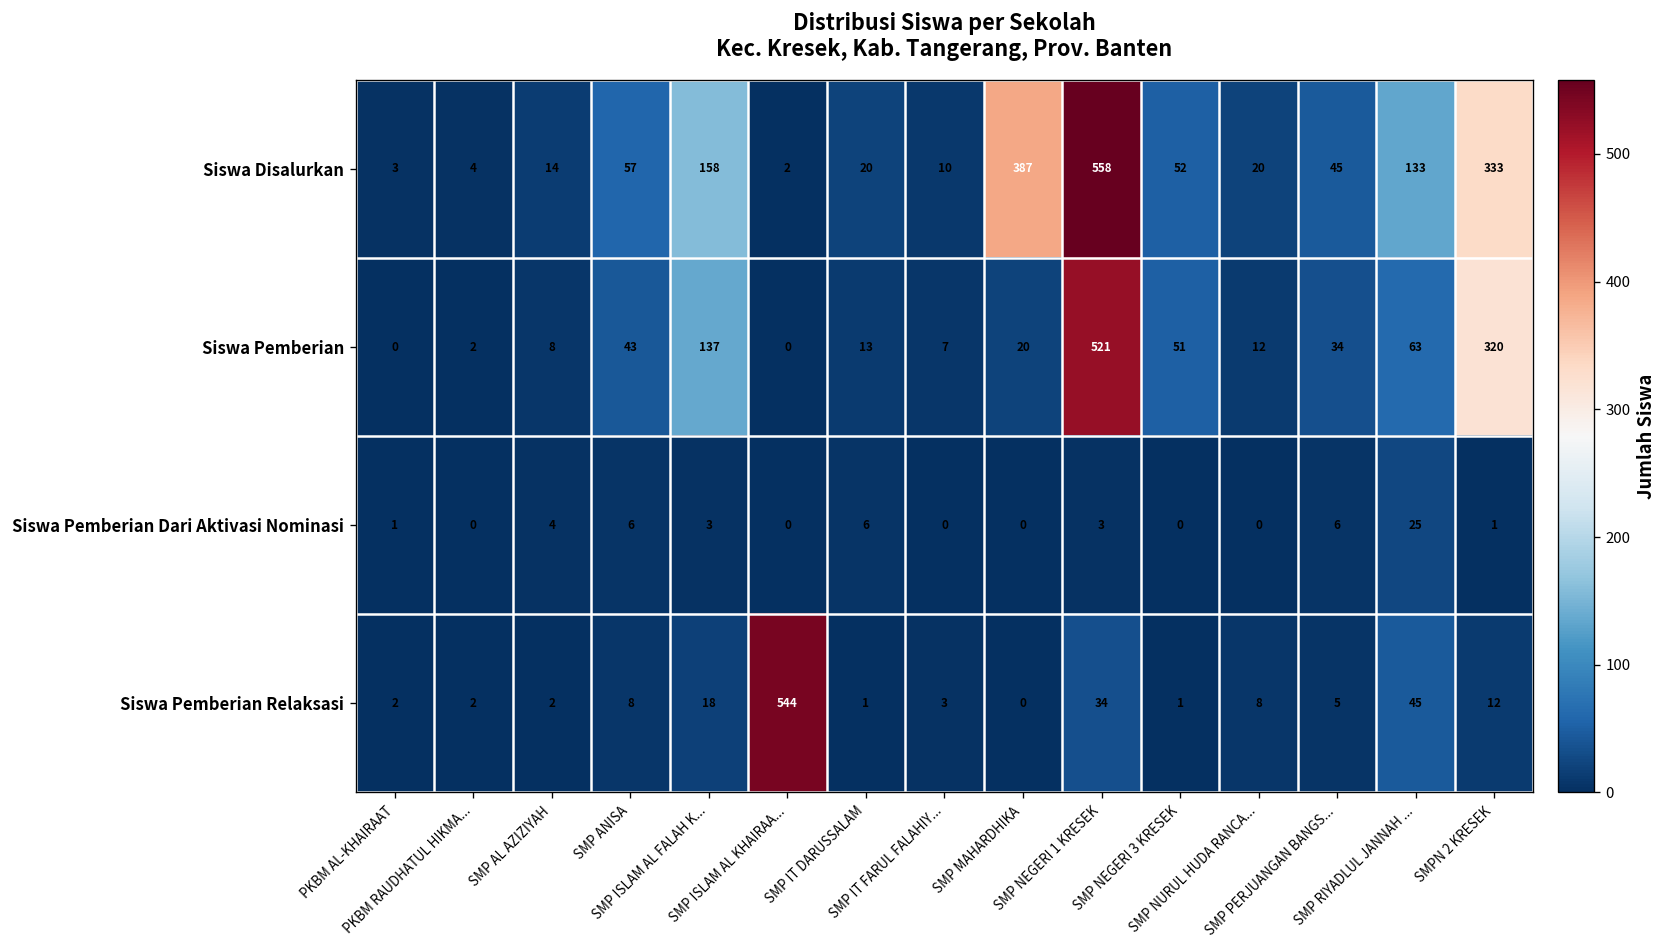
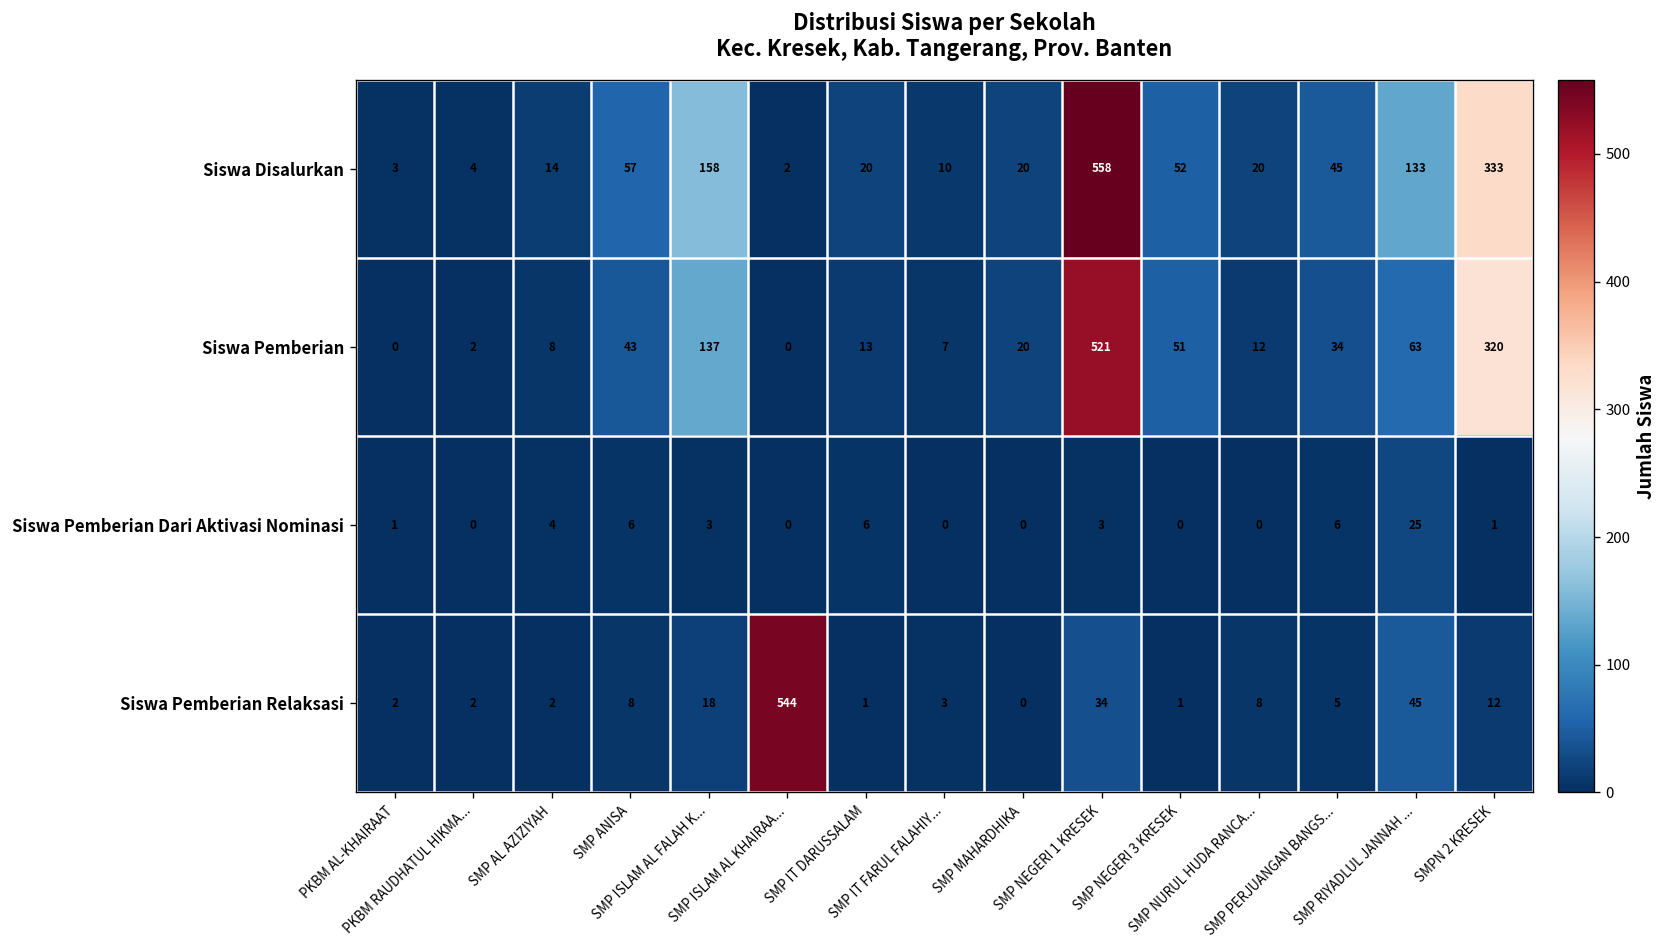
Siswa Disalurkan, SMP MAHARDHIKA: 387 -> 20
